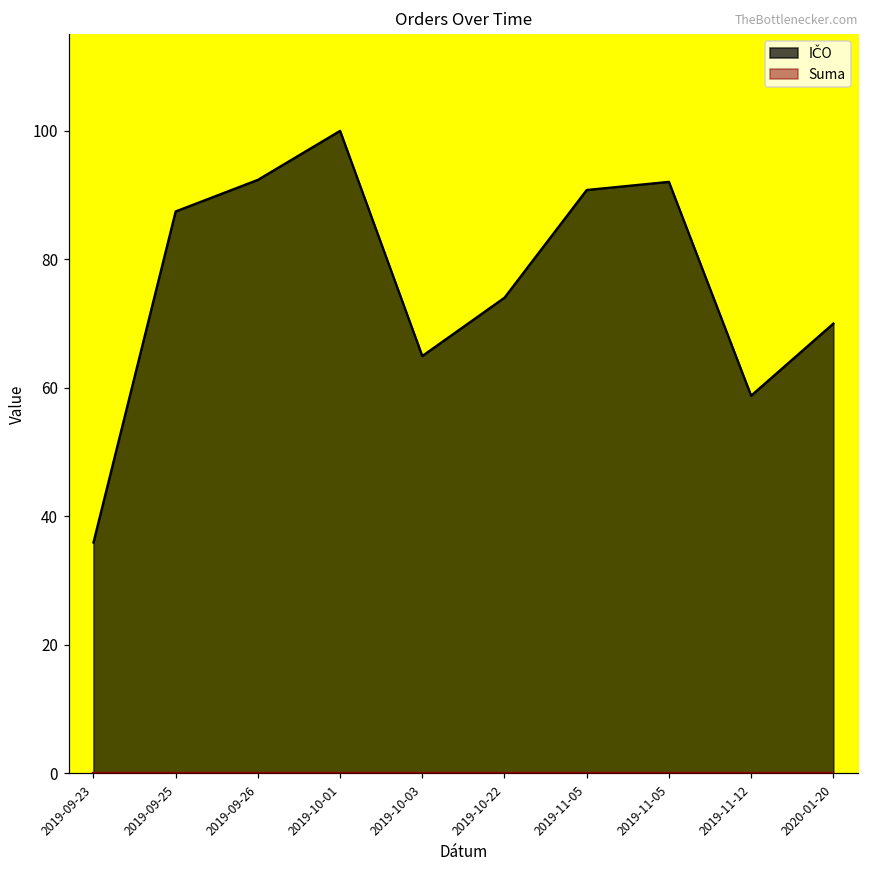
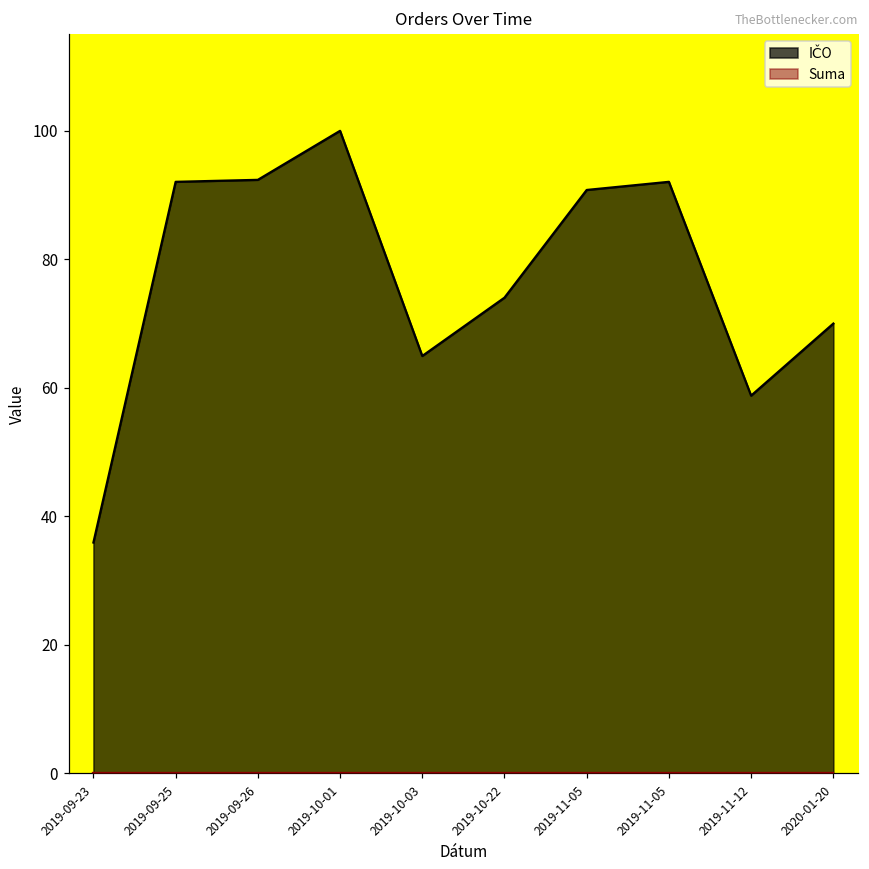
IČO, 2019-09-25: 87 -> 92
